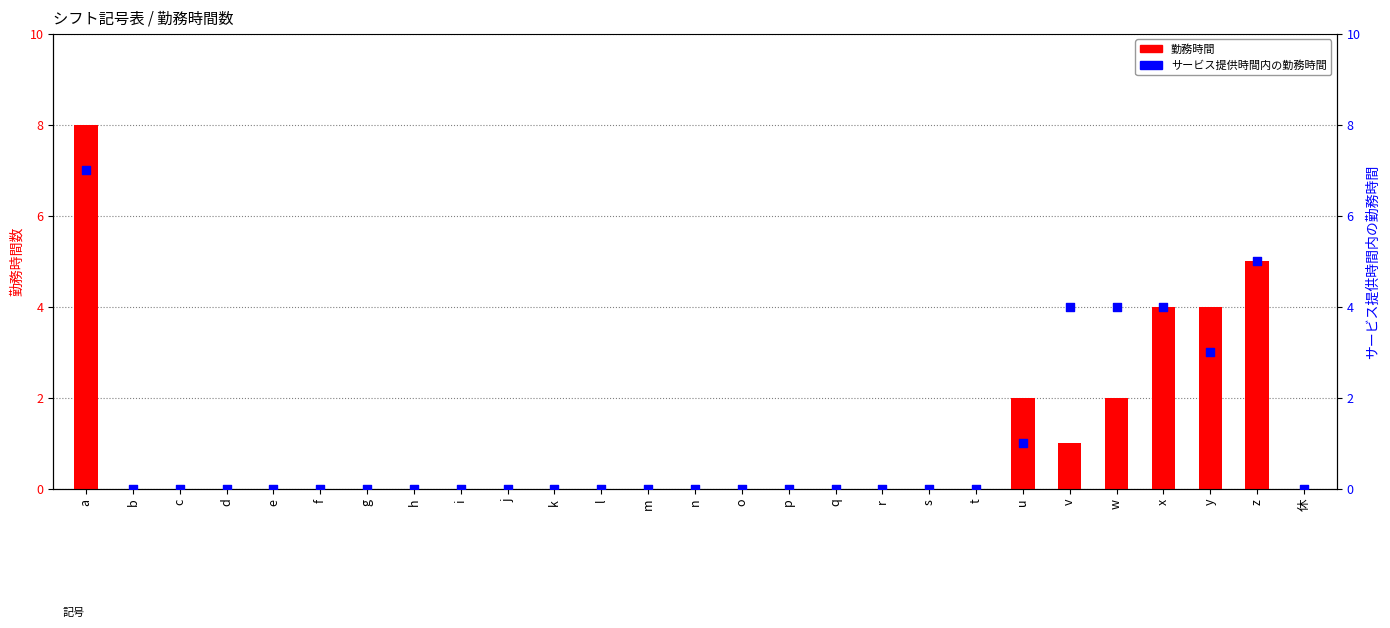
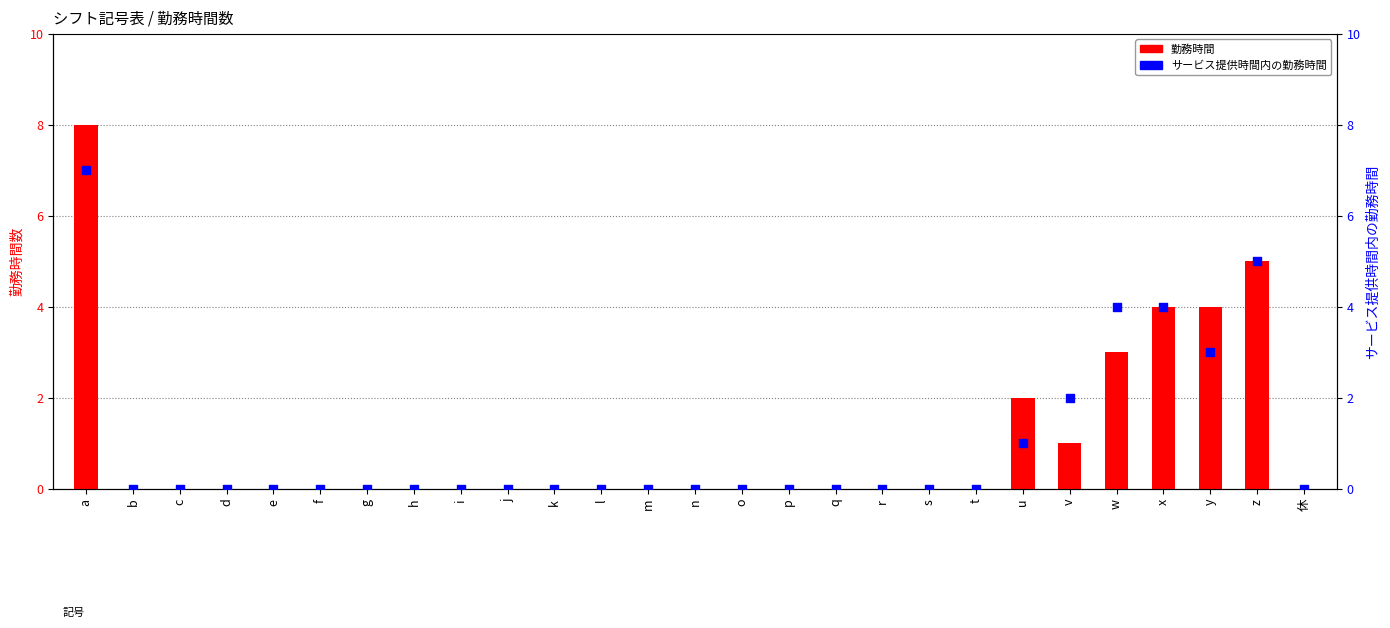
勤務時間, w: 2 -> 3
サービス提供時間内の勤務時間, v: 4 -> 2
